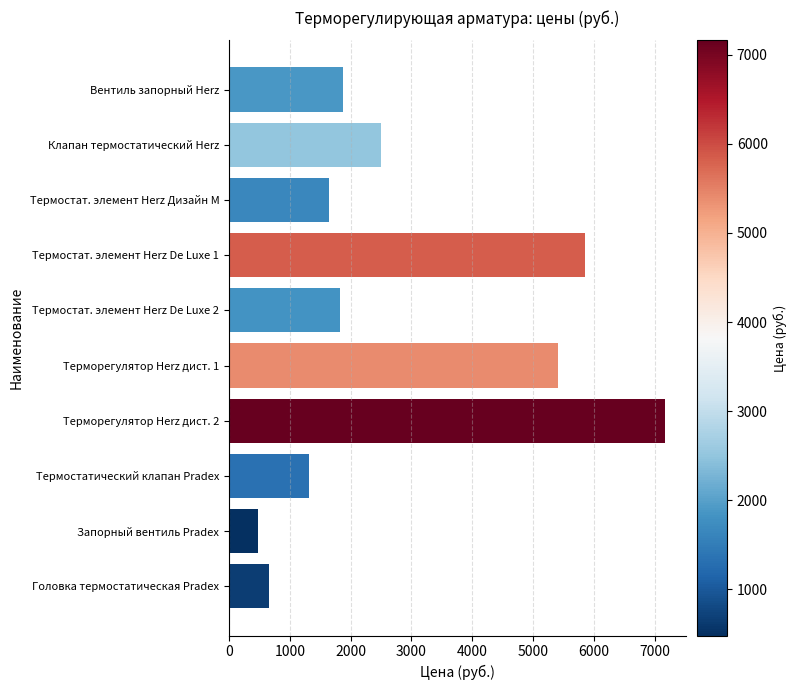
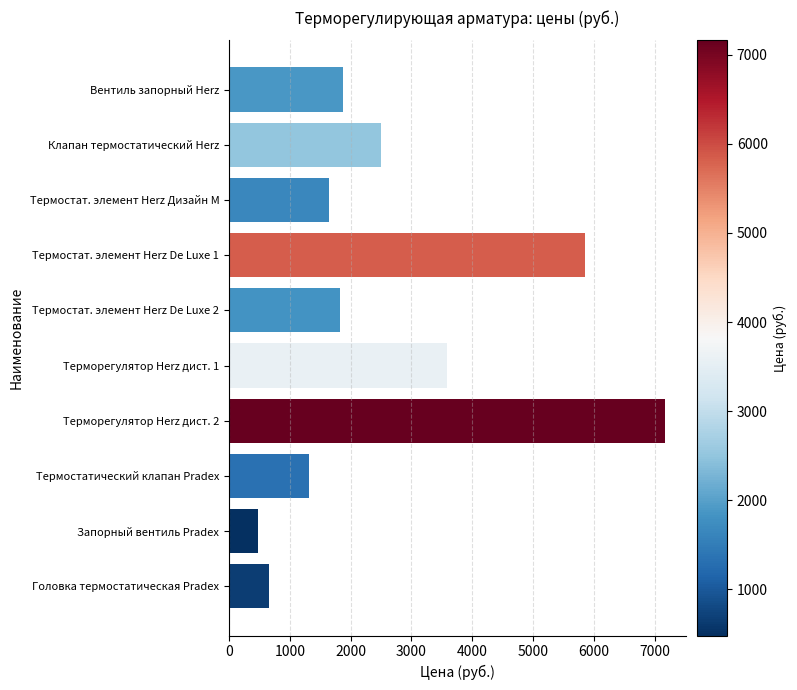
Терморегулятор Herz дист. 1: 5400 -> 3600
